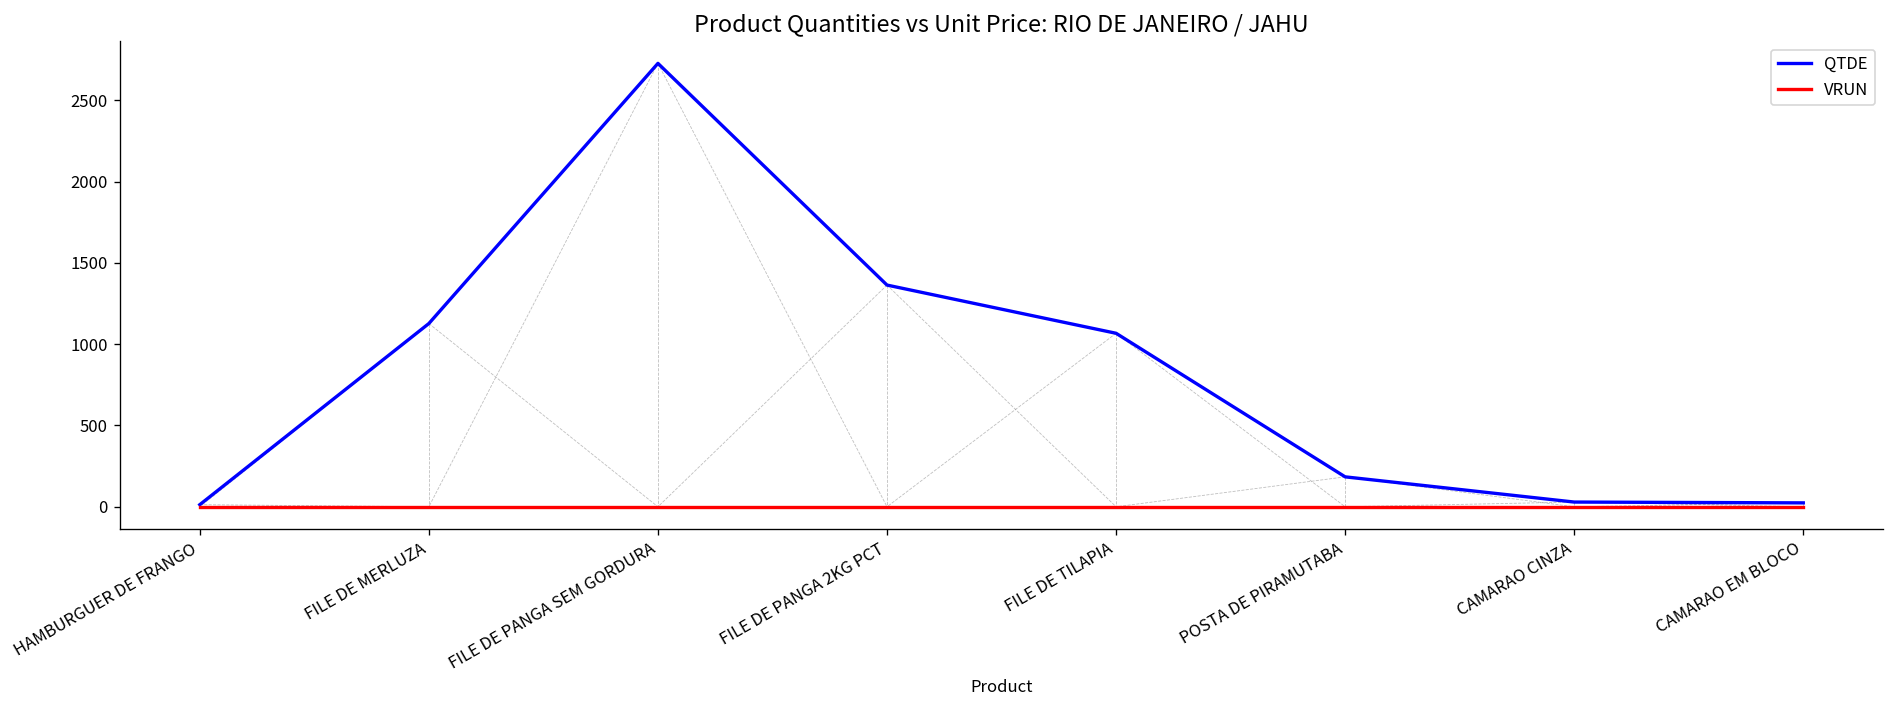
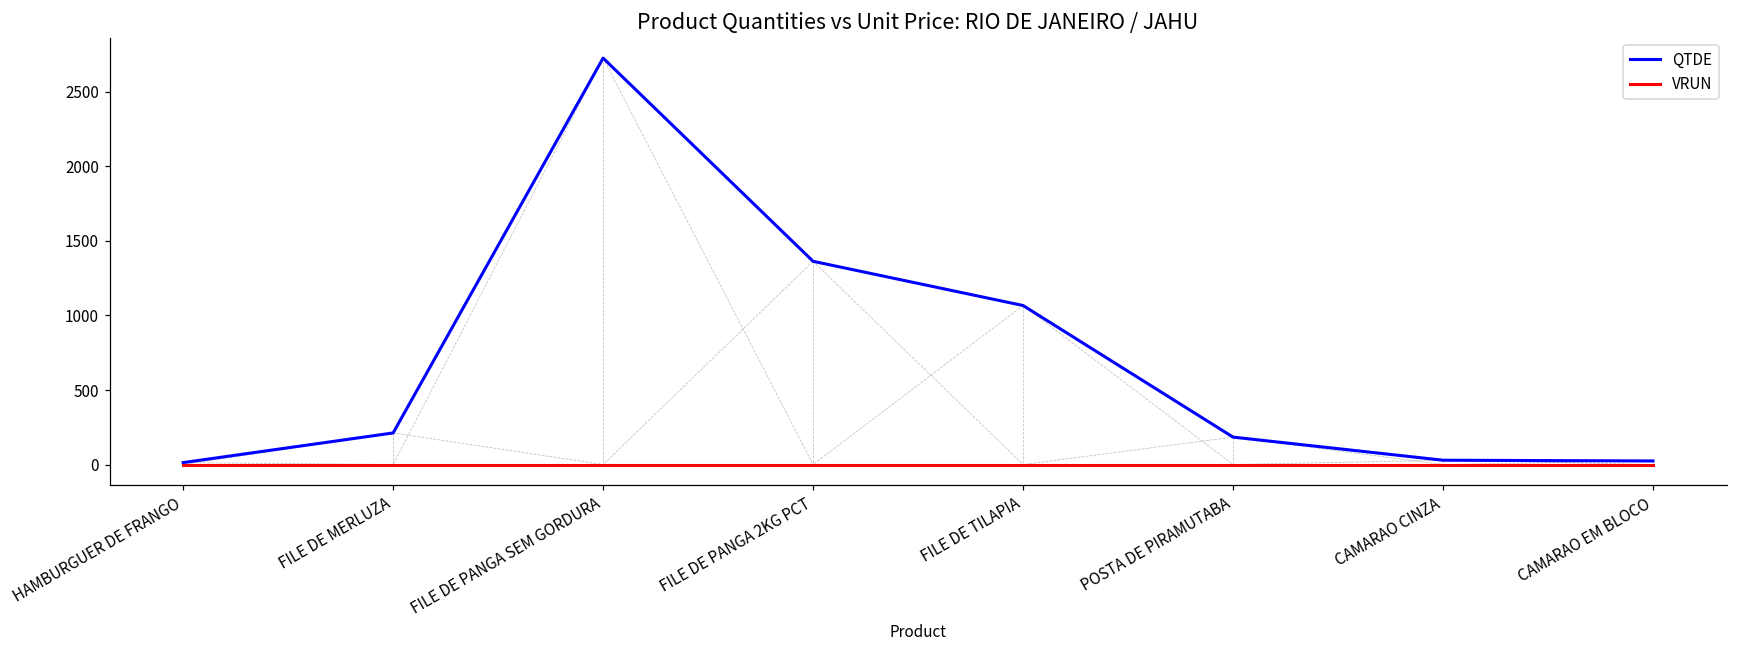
QTDE, FILE DE MERLUZA: 1130 -> 210
